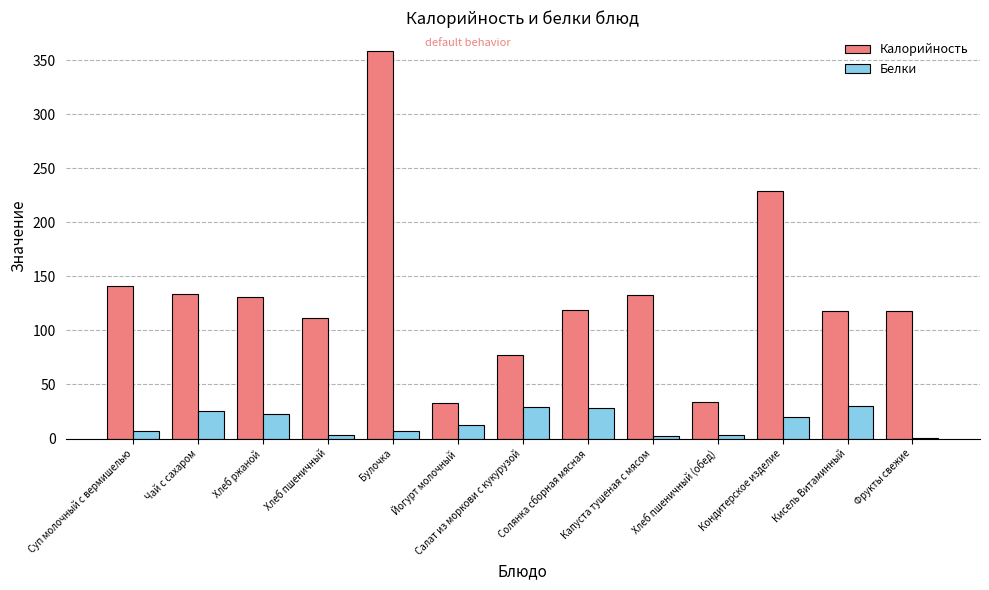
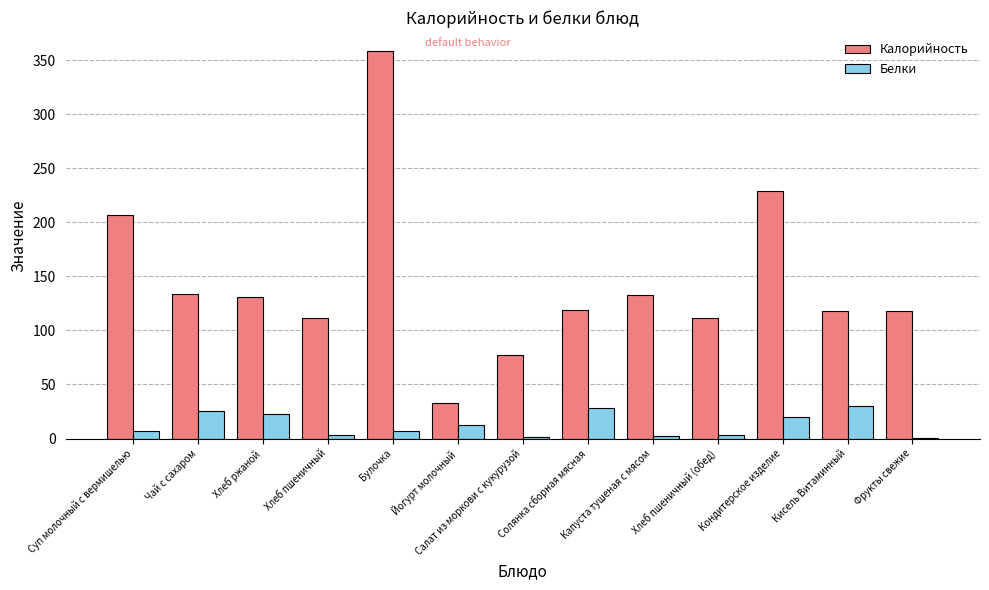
Калорийность, Суп молочный с вермишелью: 141 -> 207
Белки, Салат из моркови с кукурузой: 29 -> 1
Калорийность, Хлеб пшеничный (обед): 34 -> 112
